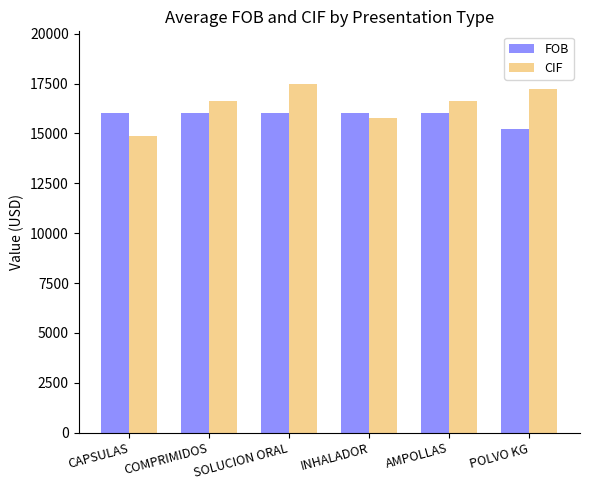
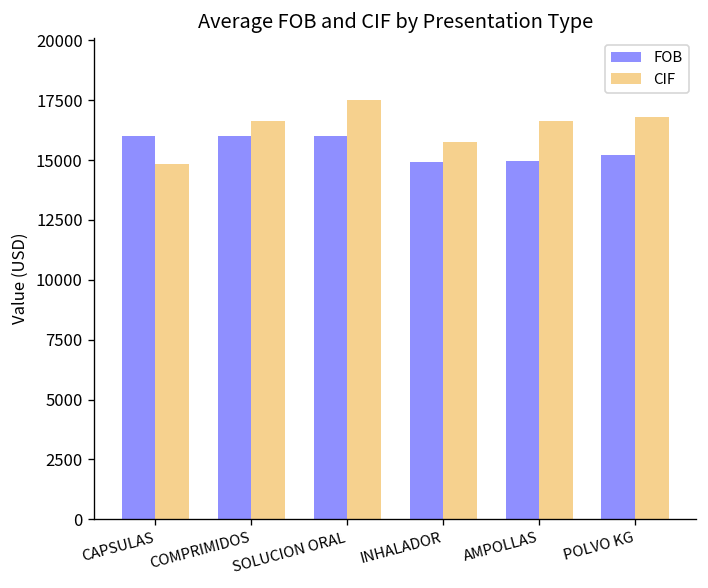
FOB, INHALADOR: 16000 -> 14900
FOB, AMPOLLAS: 16000 -> 15000
CIF, POLVO KG: 17200 -> 16800
